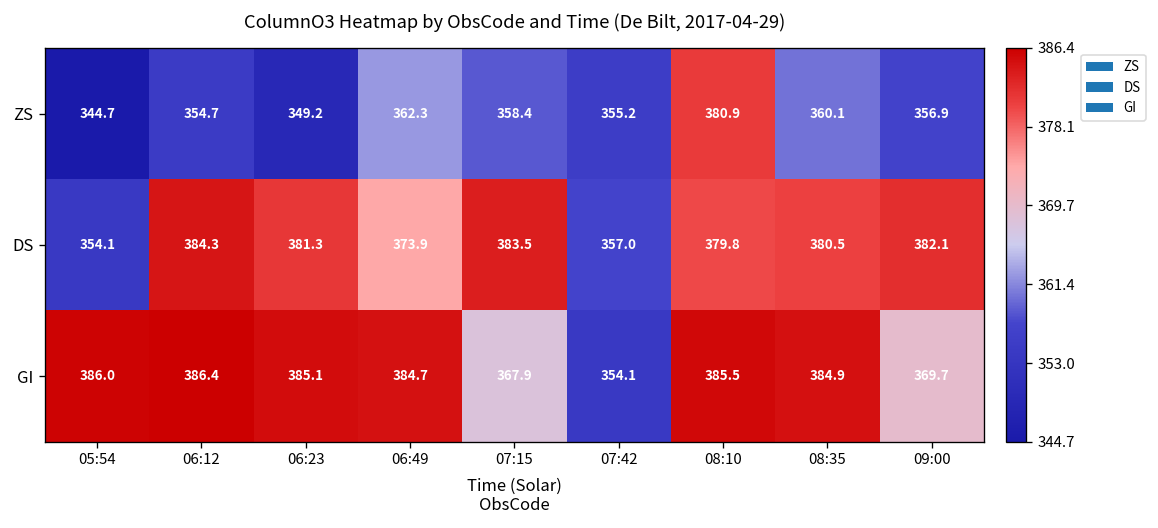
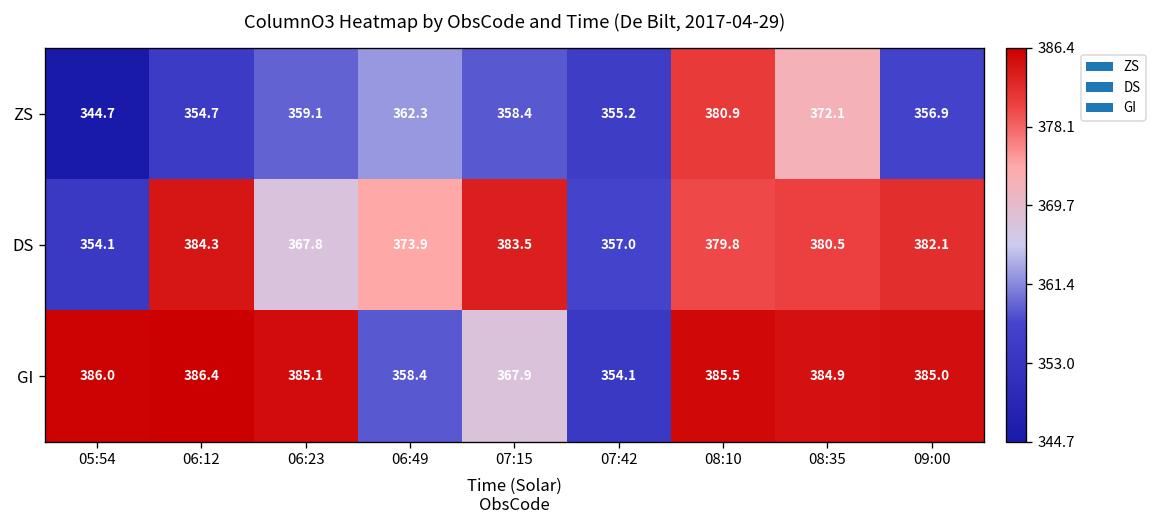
ZS, 06:23: 349.2 -> 359.1
ZS, 08:35: 360.1 -> 372.1
DS, 06:23: 381.3 -> 367.8
GI, 06:49: 384.7 -> 358.4
GI, 09:00: 369.7 -> 385.0
